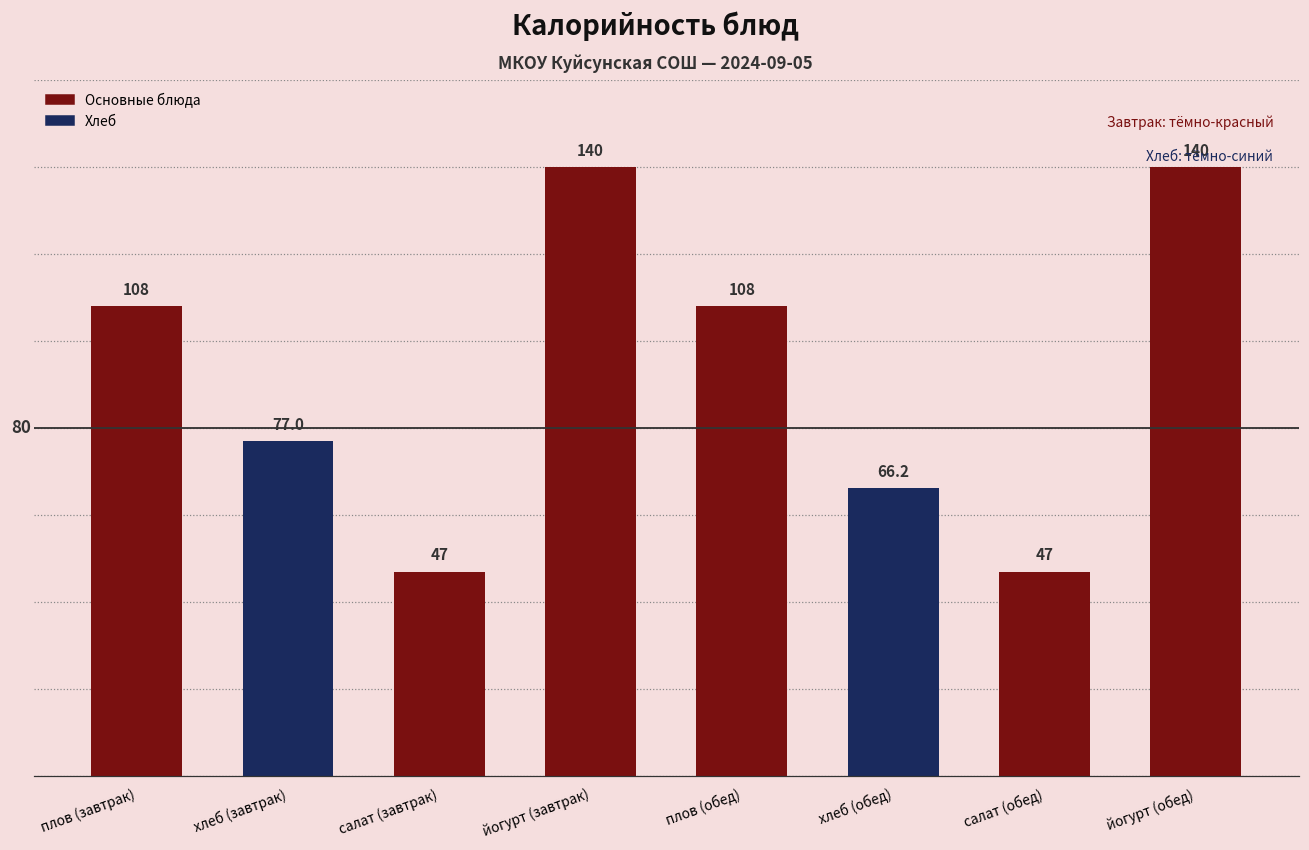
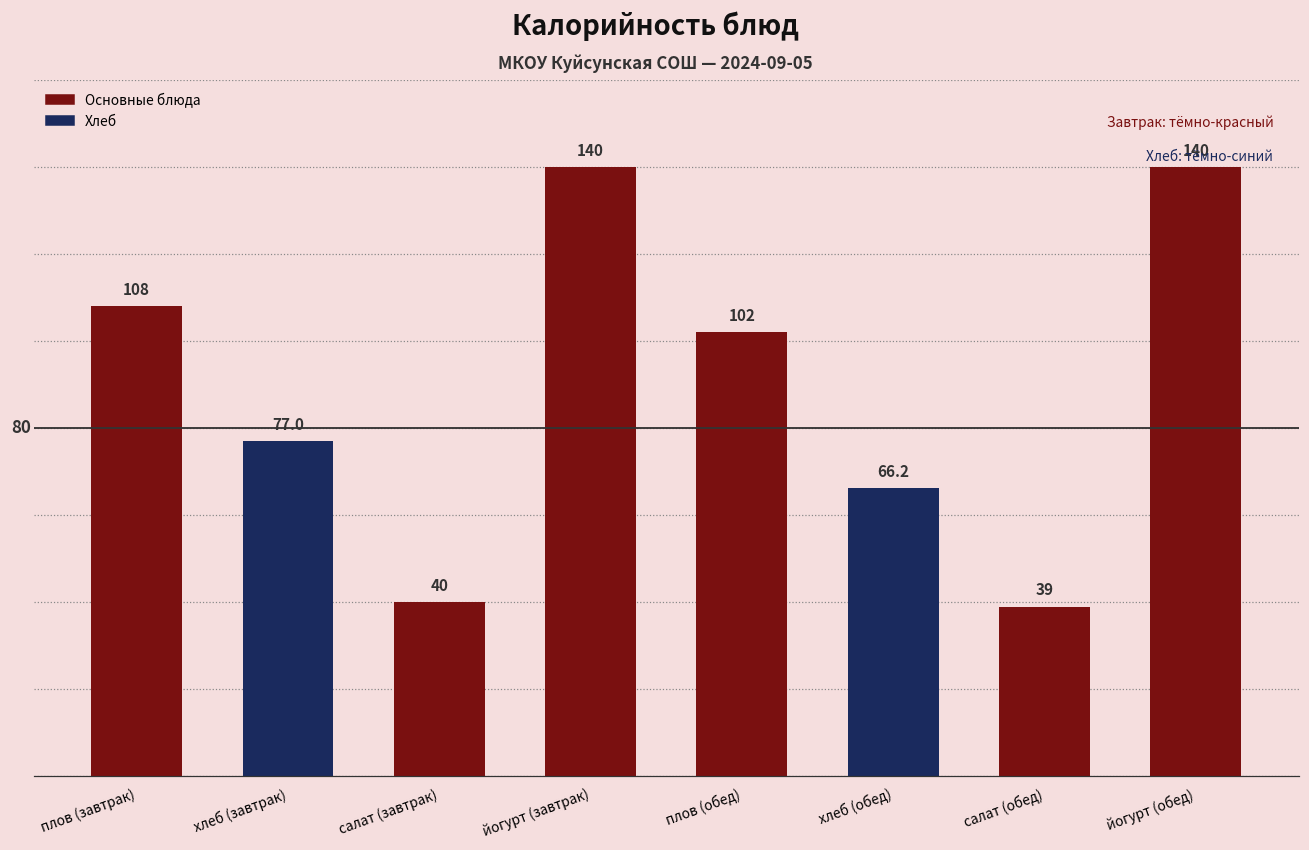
салат (завтрак): 47 -> 40
плов (обед): 108 -> 102
салат (обед): 47 -> 39
